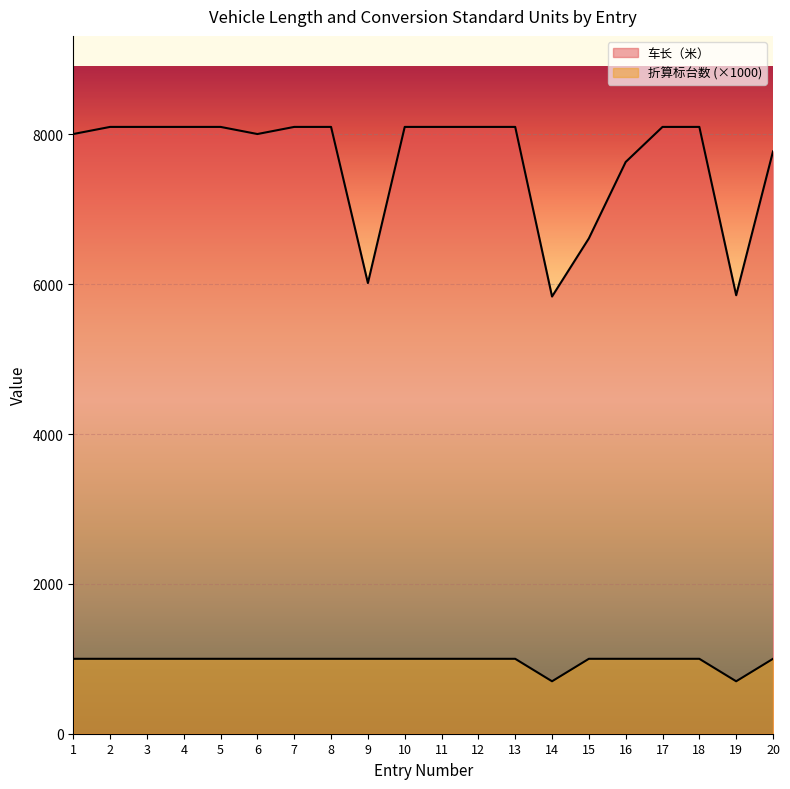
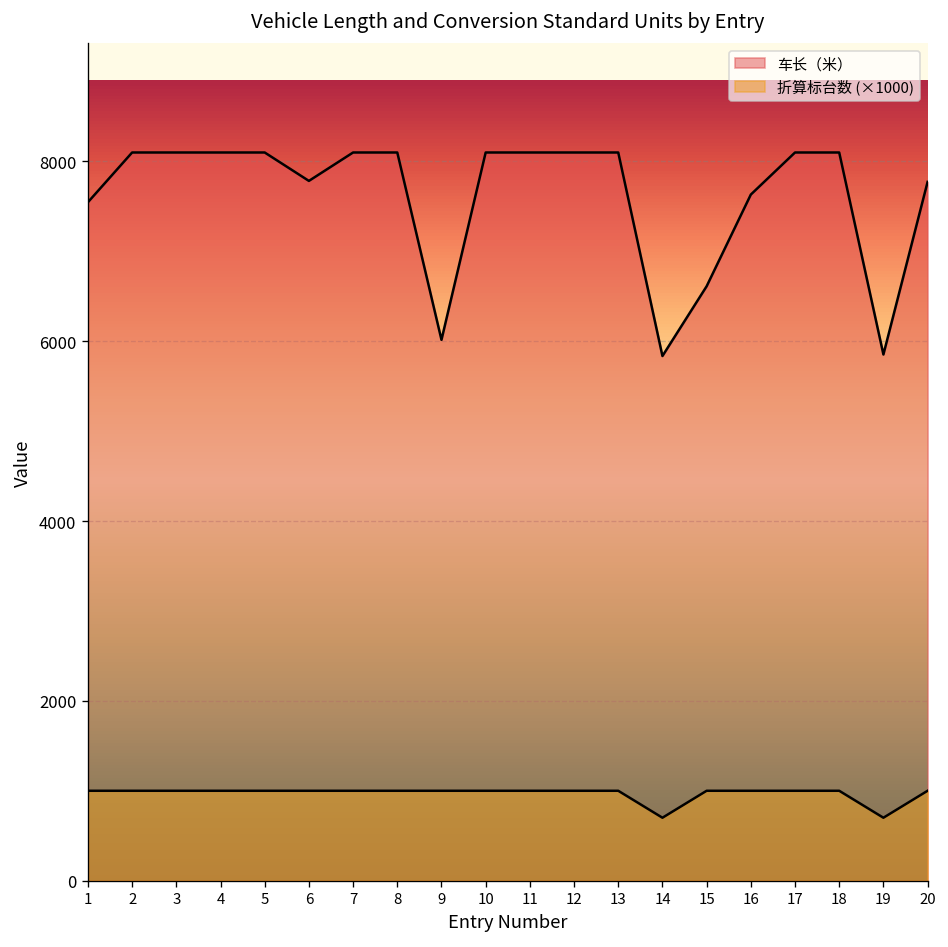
车长（米）, 1: 8000 -> 7500
车长（米）, 6: 8000 -> 7800
